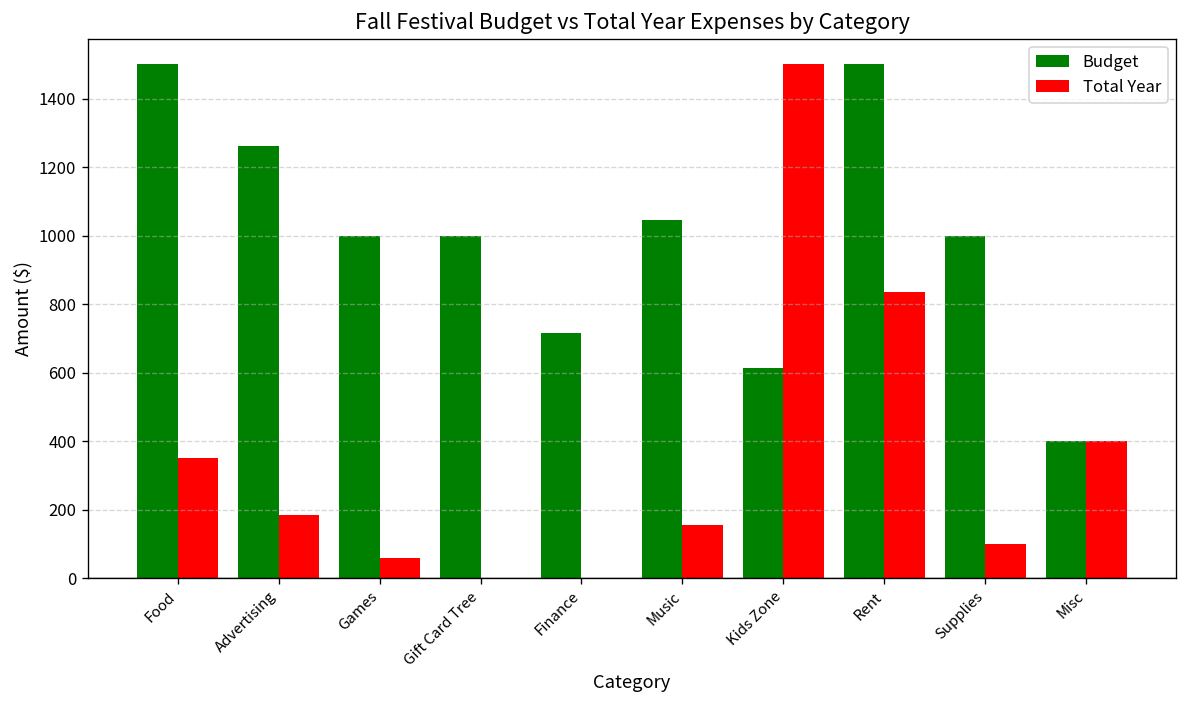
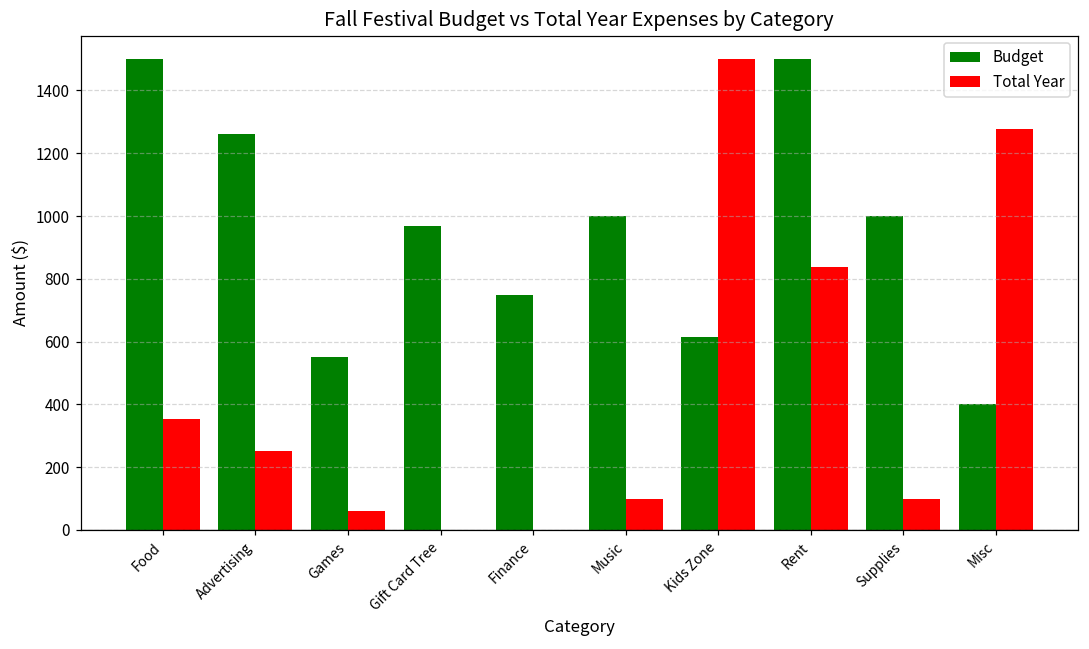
Total Year, Advertising: 180 -> 250
Budget, Games: 1000 -> 550
Budget, Gift Card Tree: 1000 -> 970
Budget, Finance: 720 -> 750
Budget, Music: 1050 -> 1000
Total Year, Music: 150 -> 100
Total Year, Misc: 400 -> 1280
